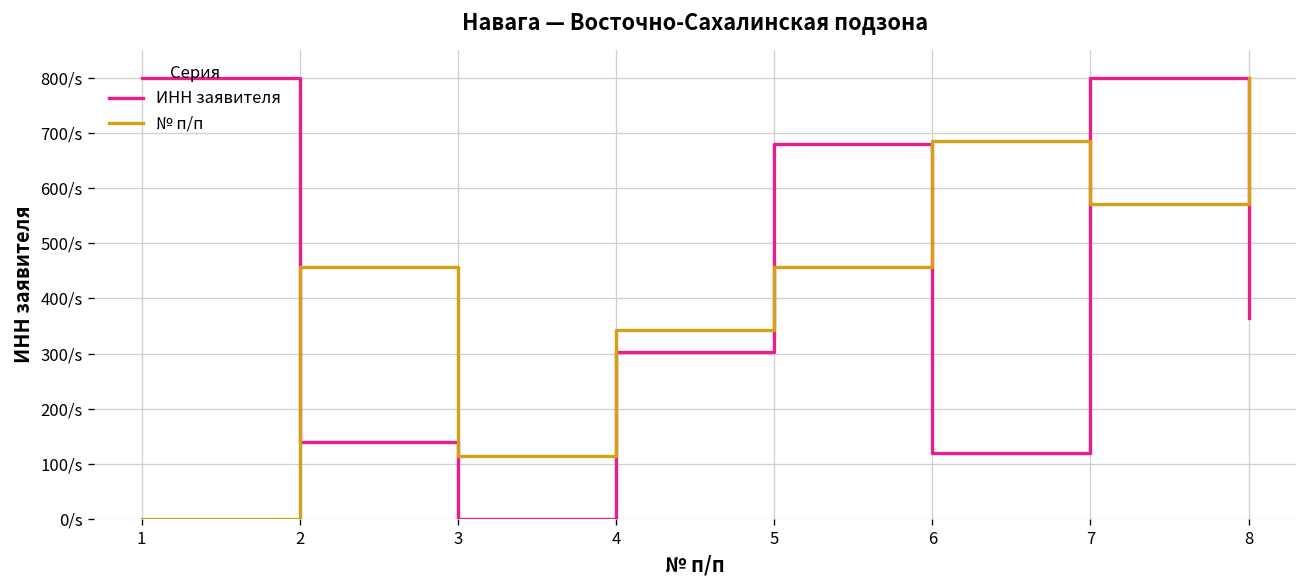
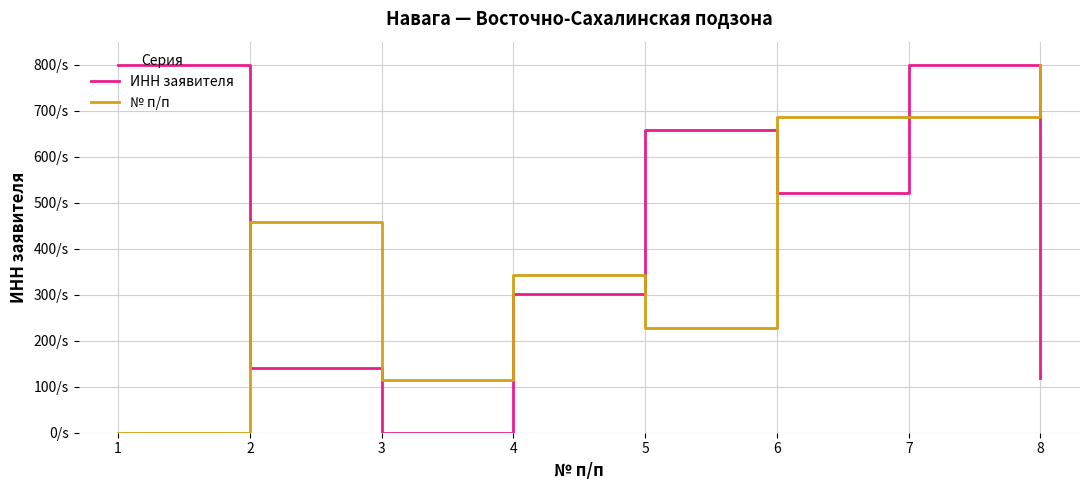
ИНН заявителя, 5: 680/s -> 660/s
№ п/п, 5: 460/s -> 230/s
ИНН заявителя, 6: 120/s -> 520/s
№ п/п, 7: 570/s -> 690/s
ИНН заявителя, 8: 370/s -> 120/s
